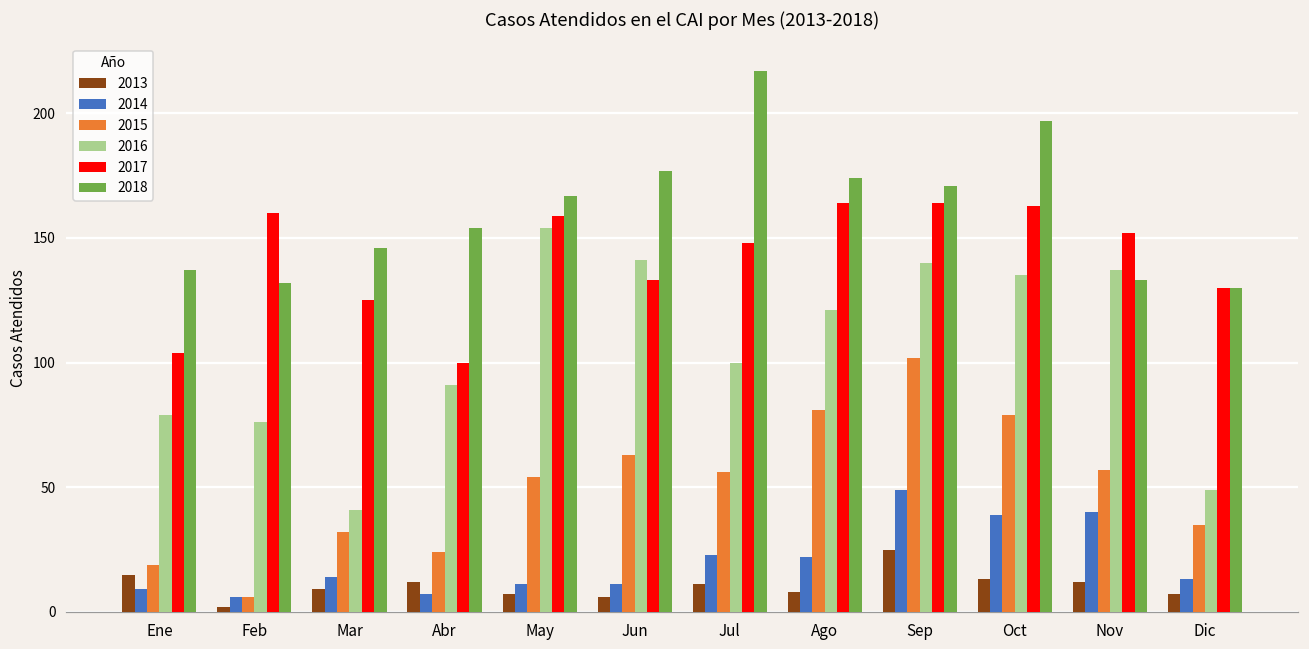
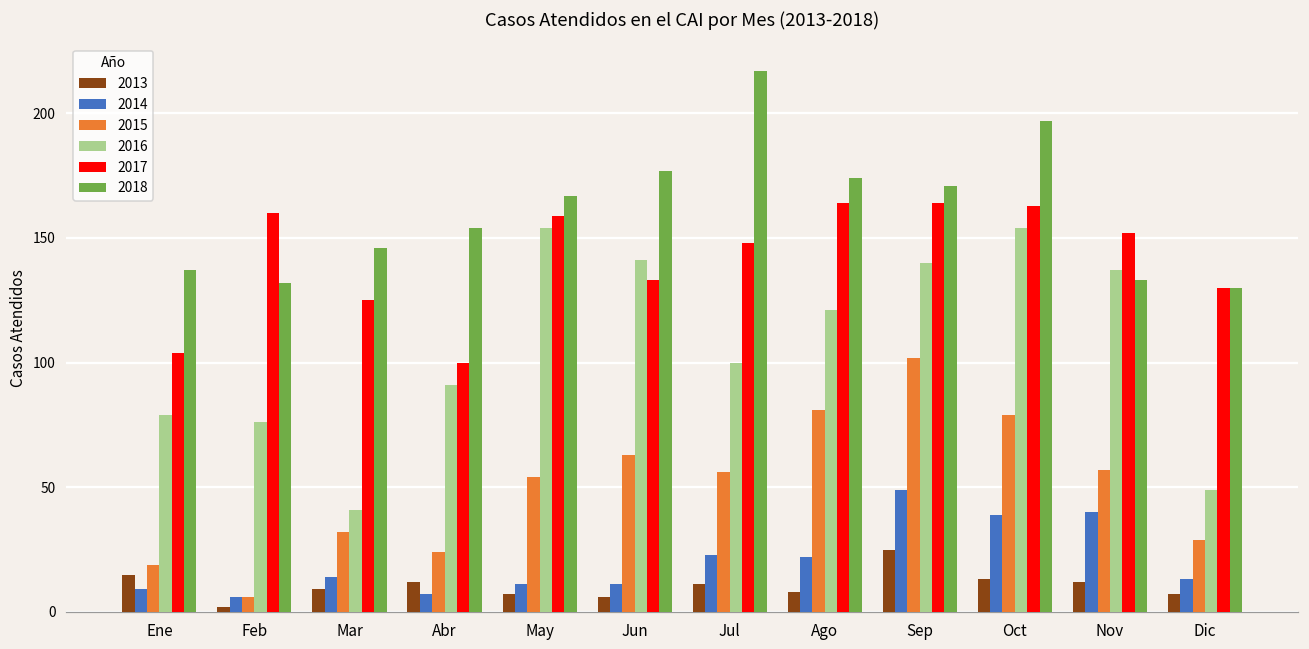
2016, Oct: 135 -> 154
2015, Dic: 35 -> 29
